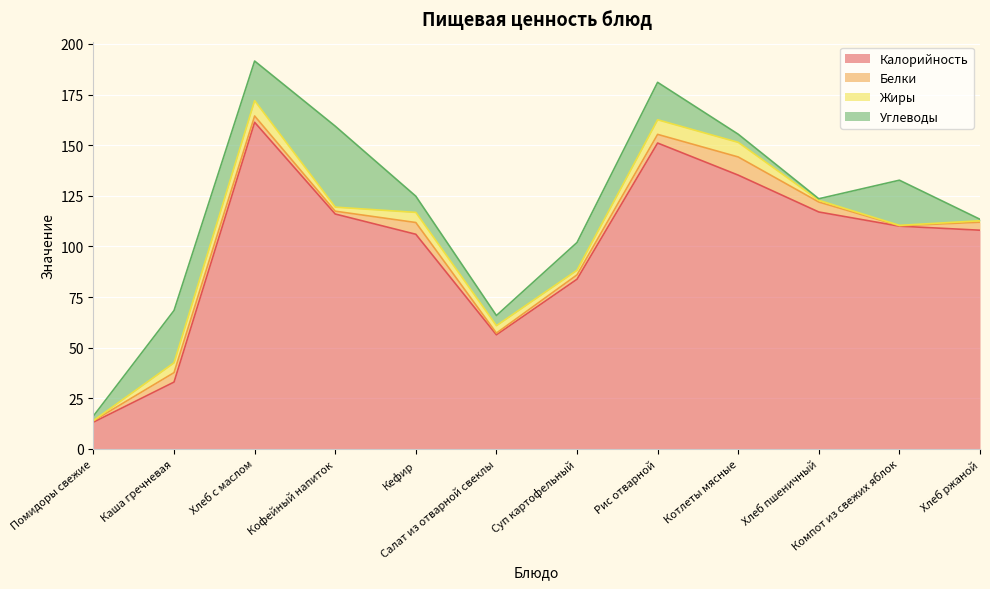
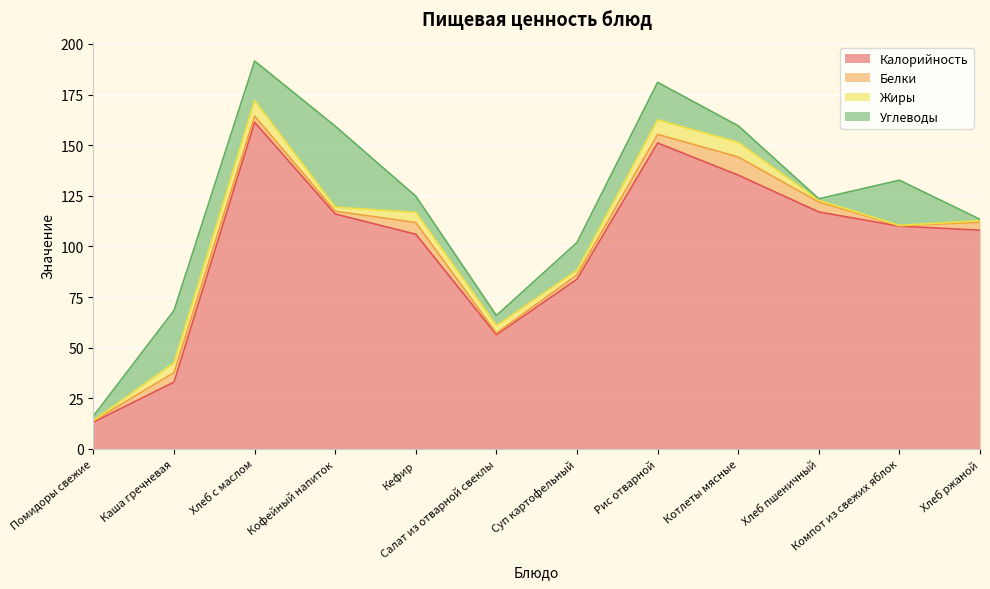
Углеводы, Котлеты мясные: 4 -> 8
